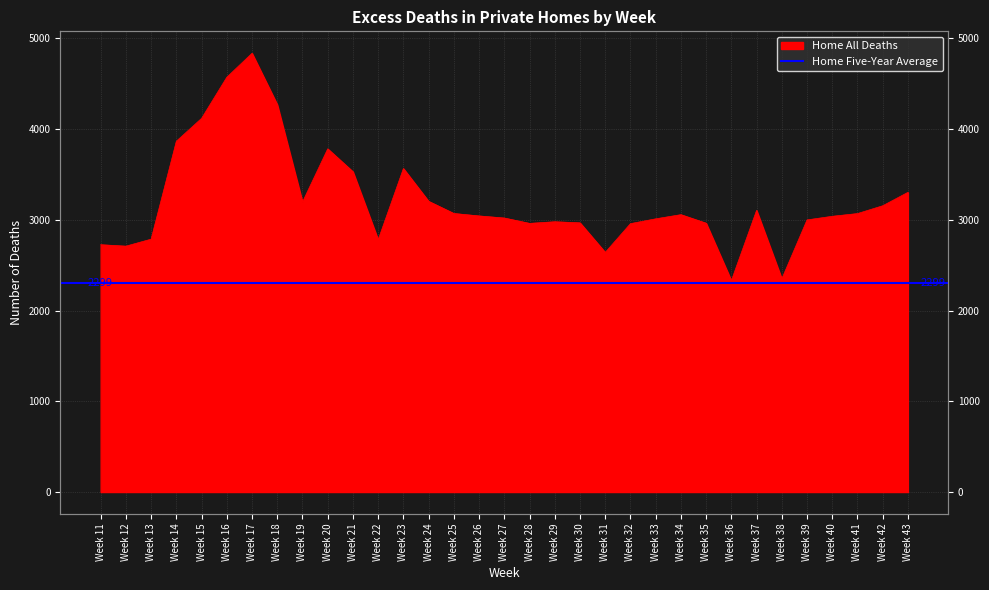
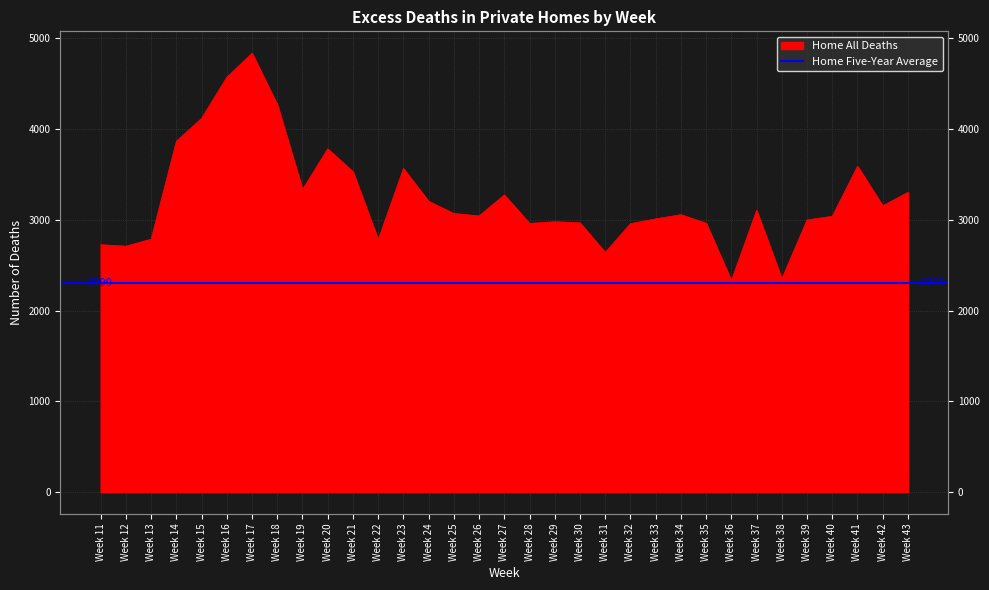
Week 19: 3200 -> 3300
Week 27: 3000 -> 3300
Week 41: 3100 -> 3600
